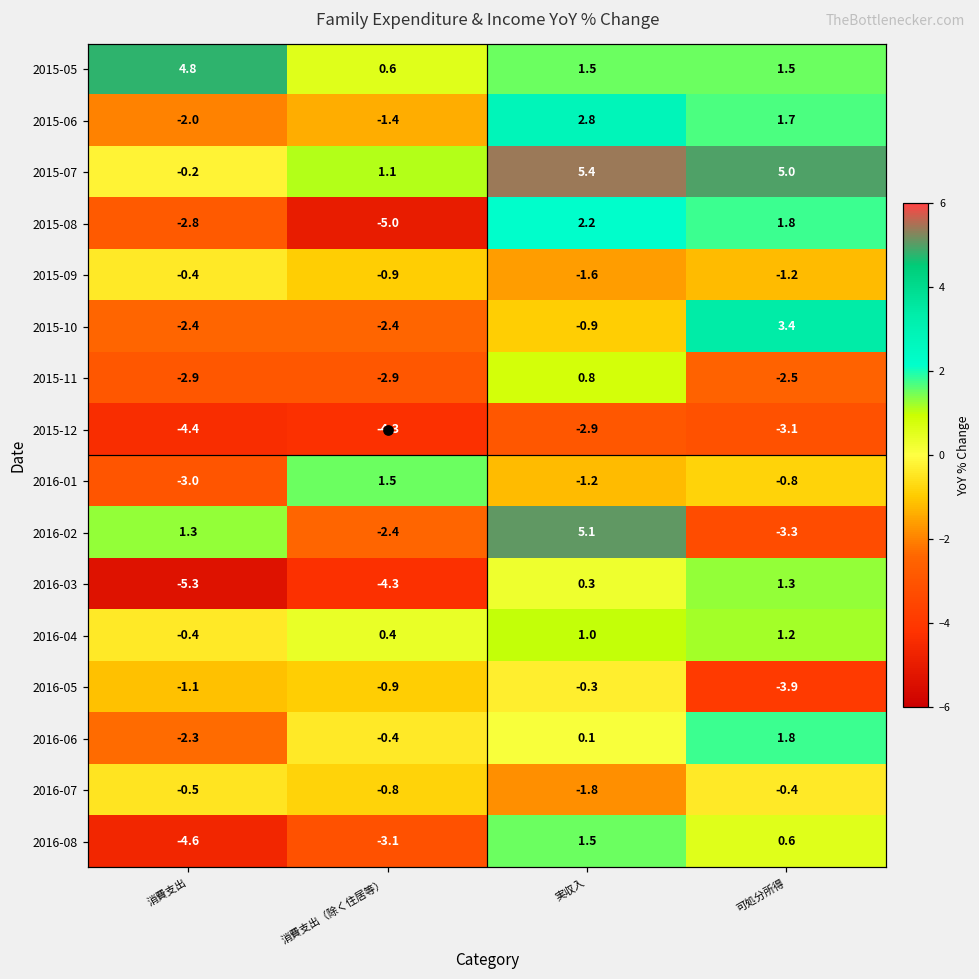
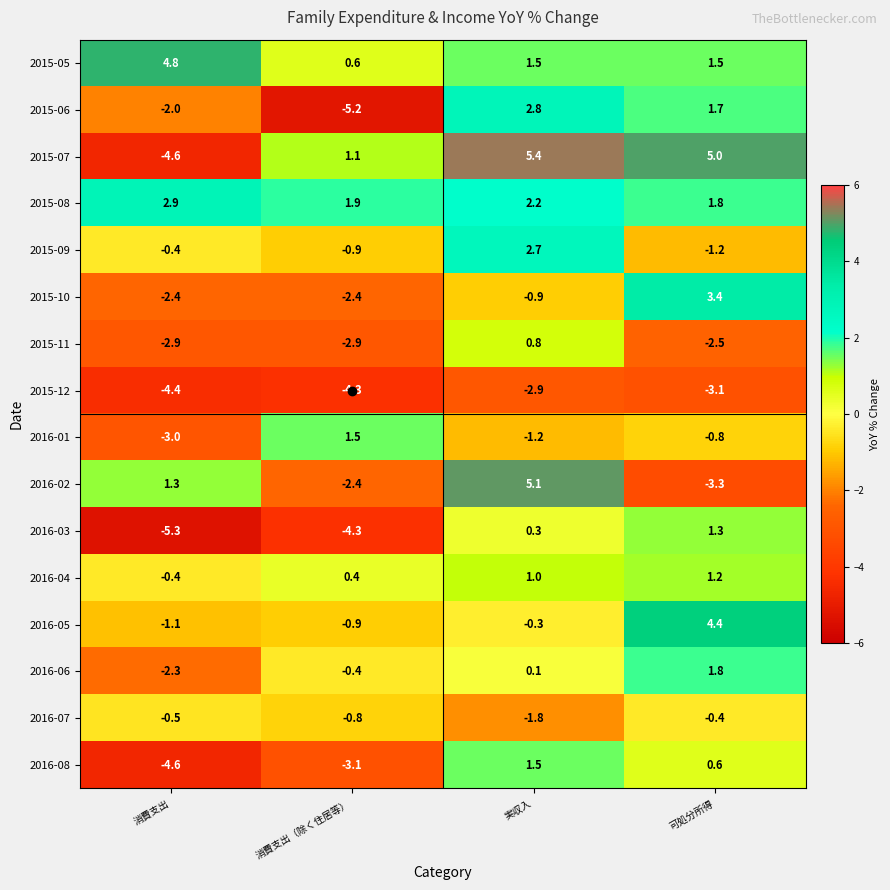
2015-06, 消費支出（除く住居等）: -1.4 -> -5.2
2015-07, 消費支出: -0.2 -> -4.6
2015-08, 消費支出: -2.8 -> 2.9
2015-08, 消費支出（除く住居等）: -5.0 -> 1.9
2015-09, 実収入: -1.6 -> 2.7
2016-05, 可処分所得: -3.9 -> 4.4
